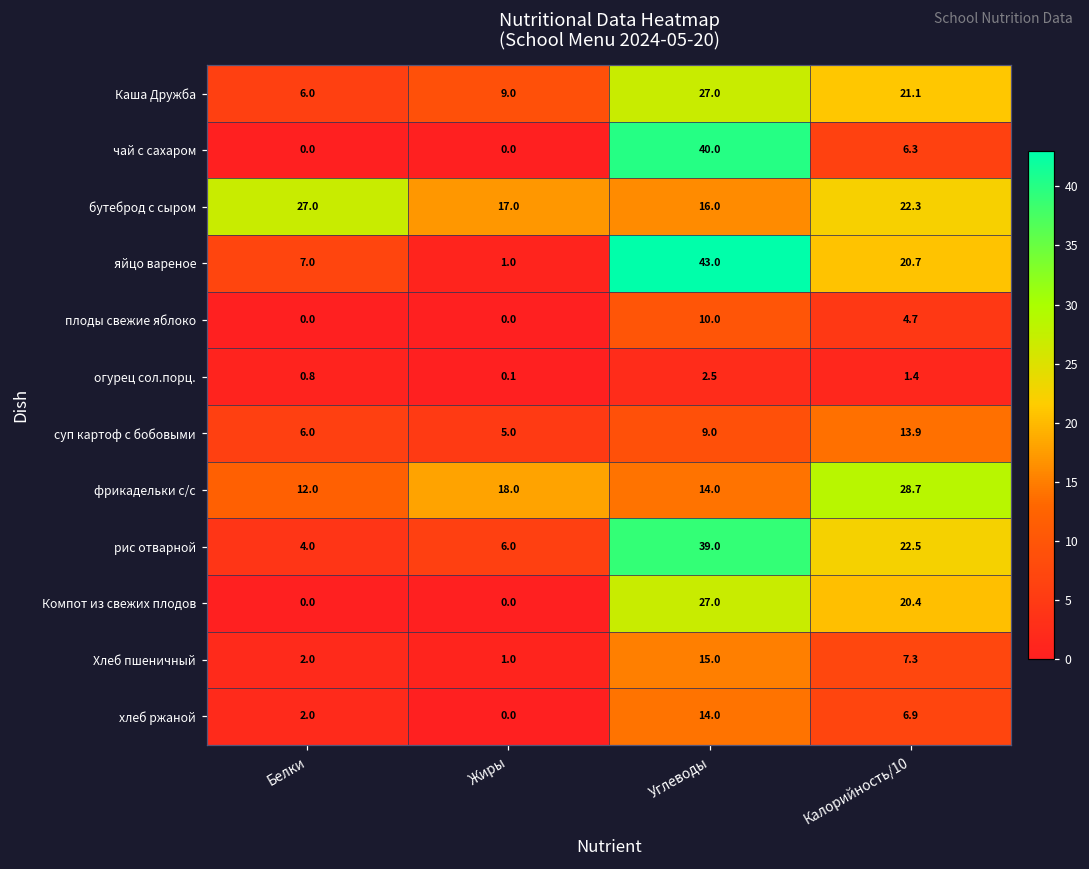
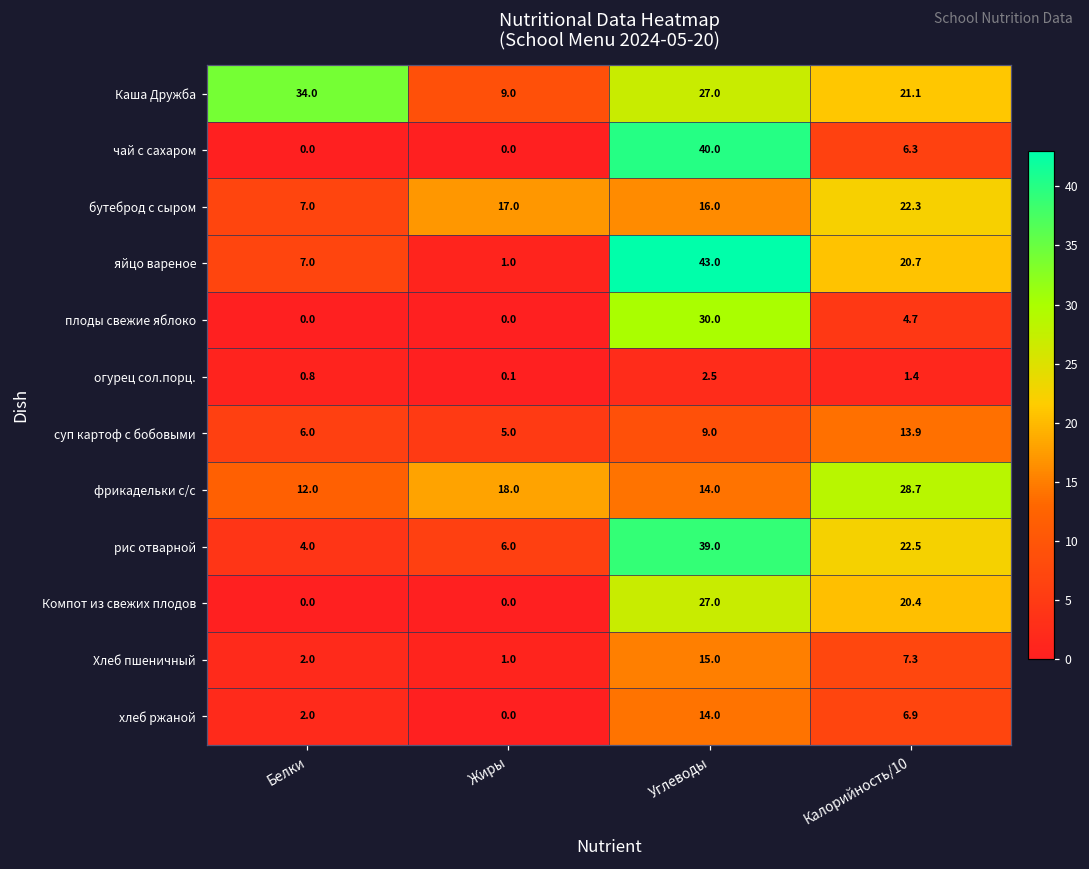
Каша Дружба, Белки: 6.0 -> 34.0
бутеброд с сыром, Белки: 27.0 -> 7.0
плоды свежие яблоко, Углеводы: 10.0 -> 30.0
